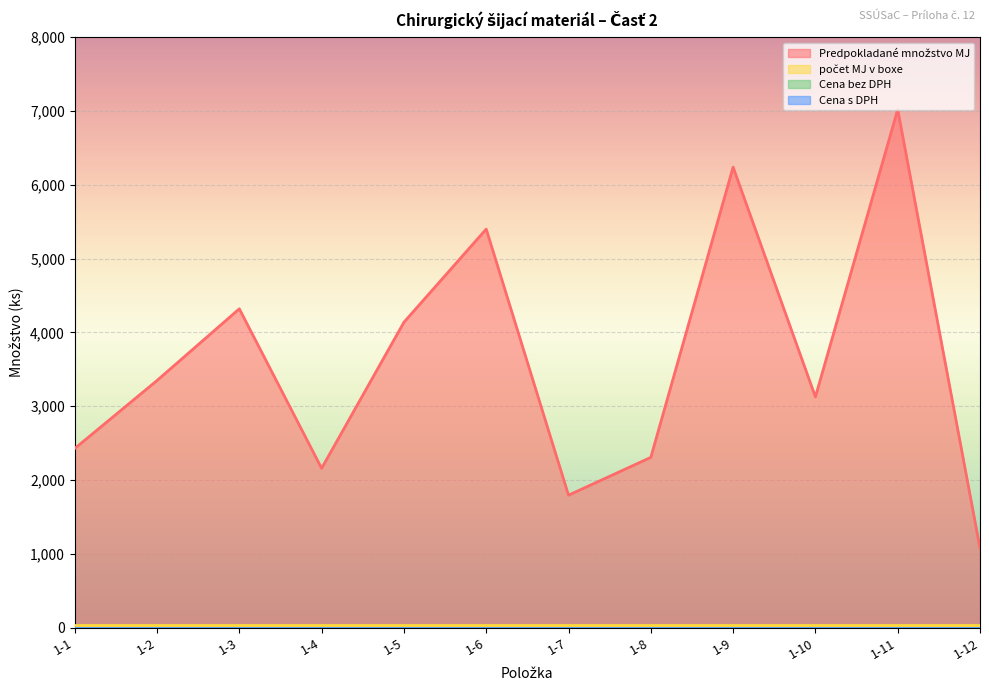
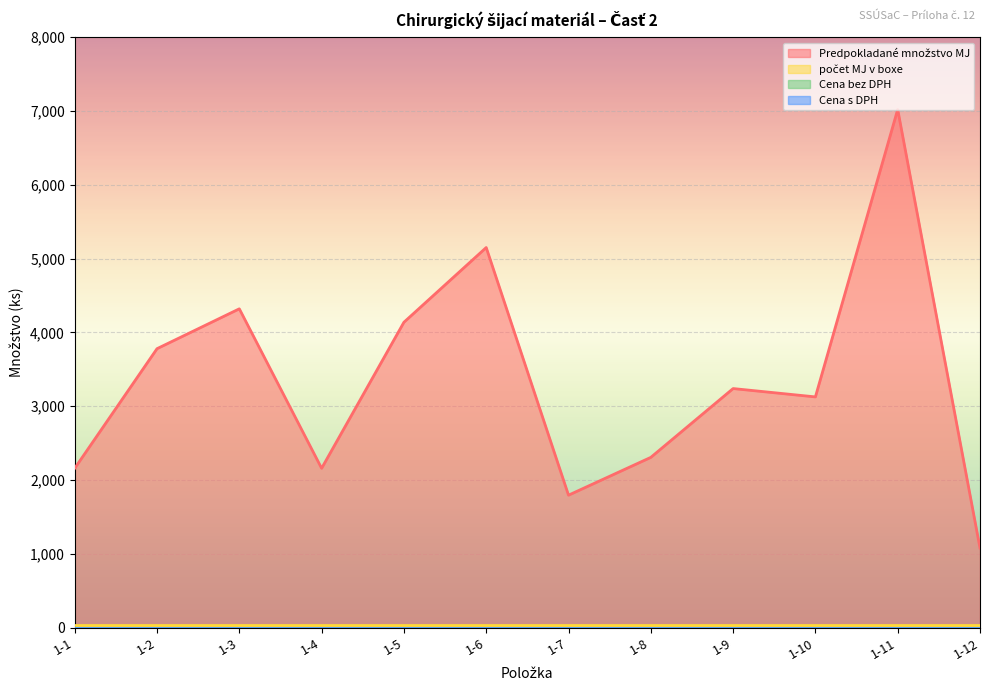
Predpokladané množstvo MJ, 1-1: 2,400 -> 2,200
Predpokladané množstvo MJ, 1-2: 3,300 -> 3,800
Predpokladané množstvo MJ, 1-6: 5,400 -> 5,200
Predpokladané množstvo MJ, 1-9: 6,200 -> 3,200
